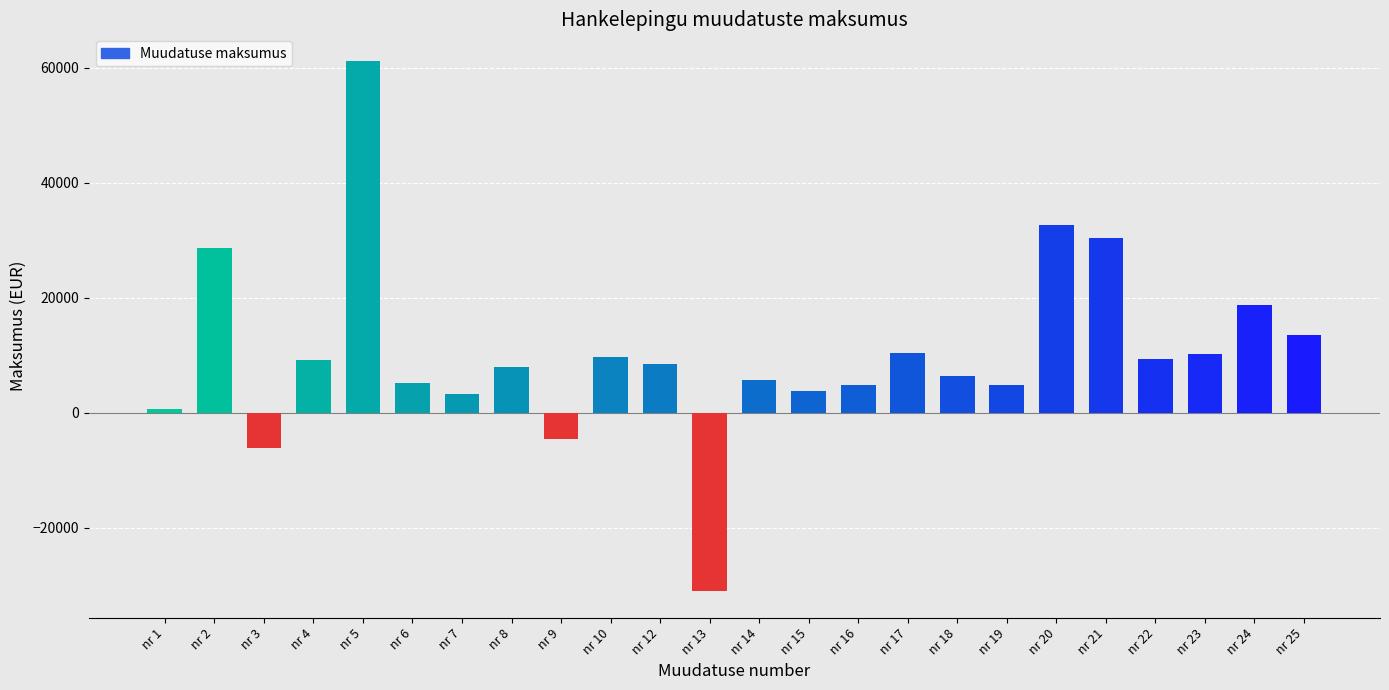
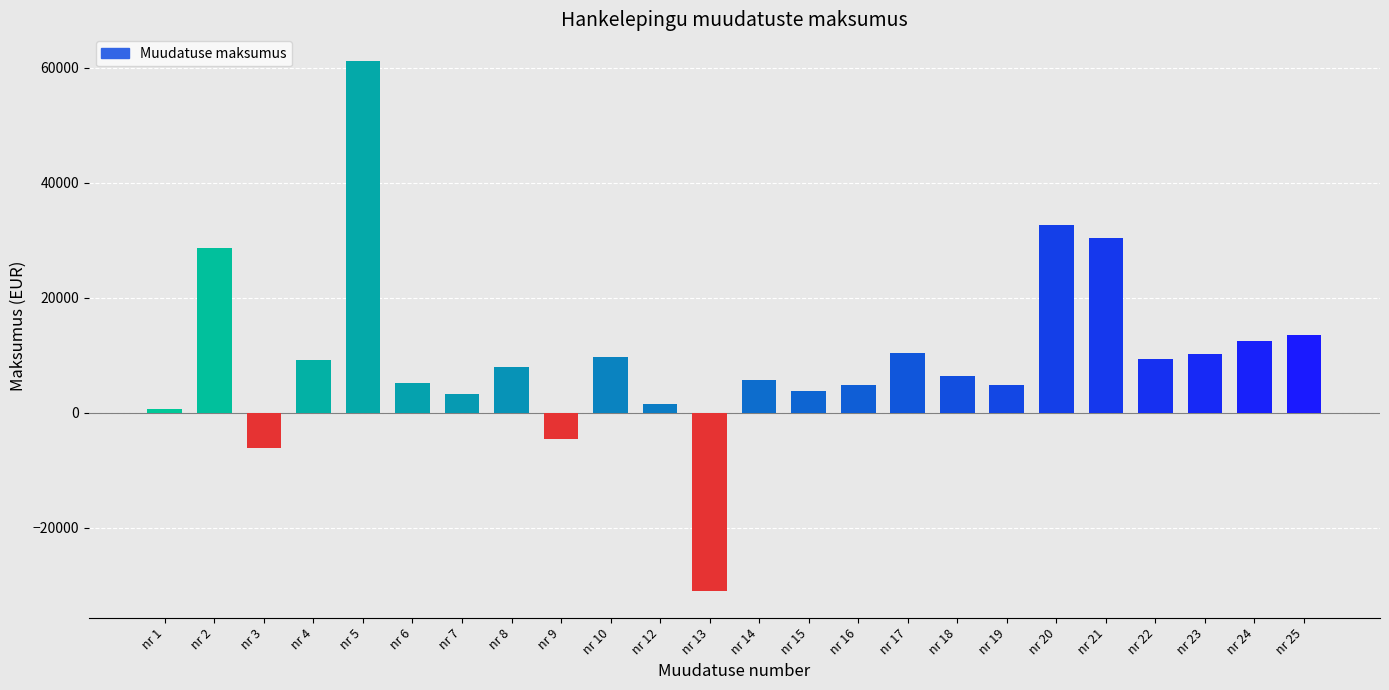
nr 12: 9000 -> 1000
nr 24: 19000 -> 12000
